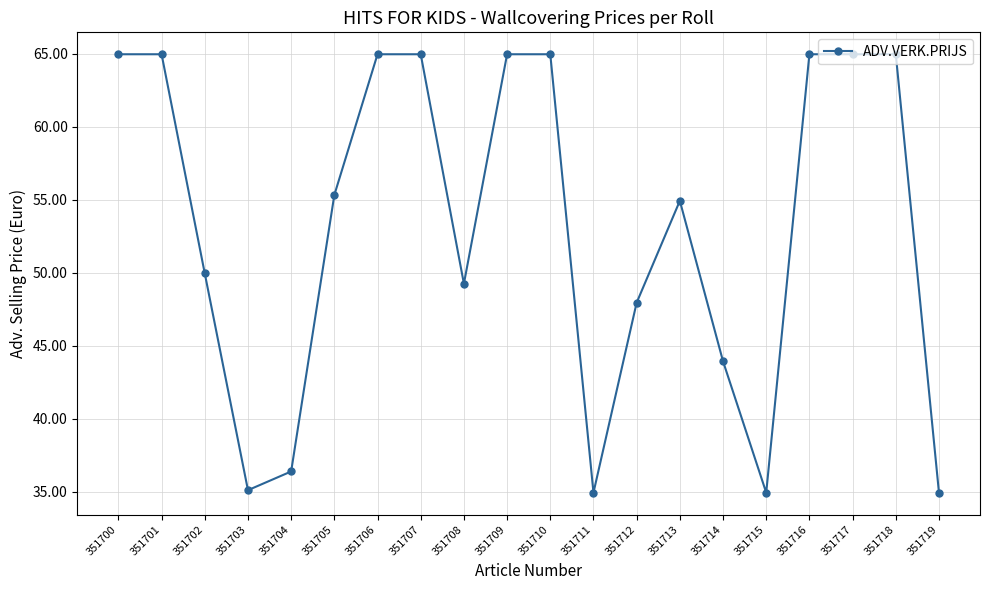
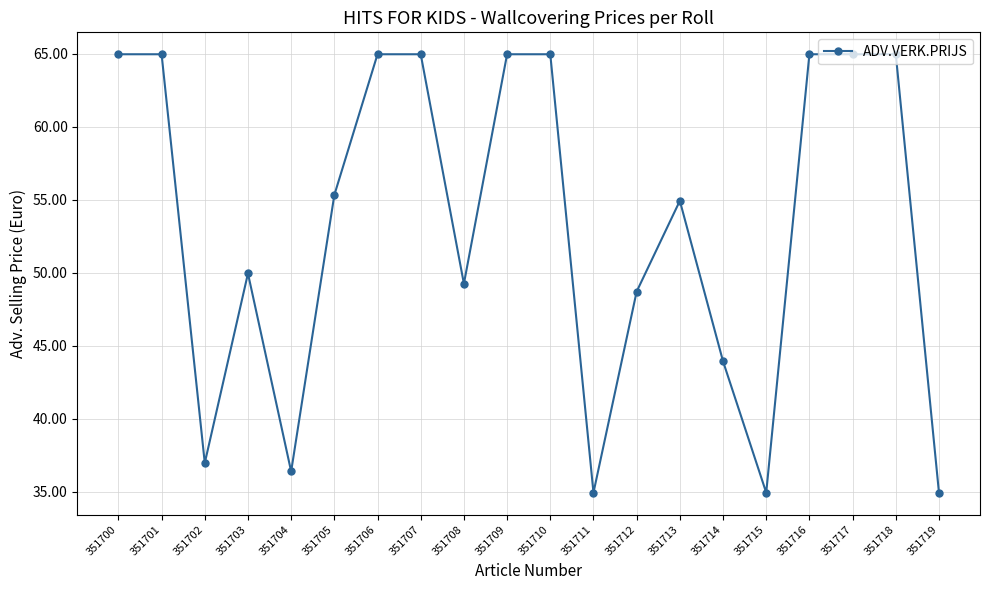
351702: 50.0 -> 37.0
351703: 35.1 -> 50.0
351712: 48.0 -> 48.7
